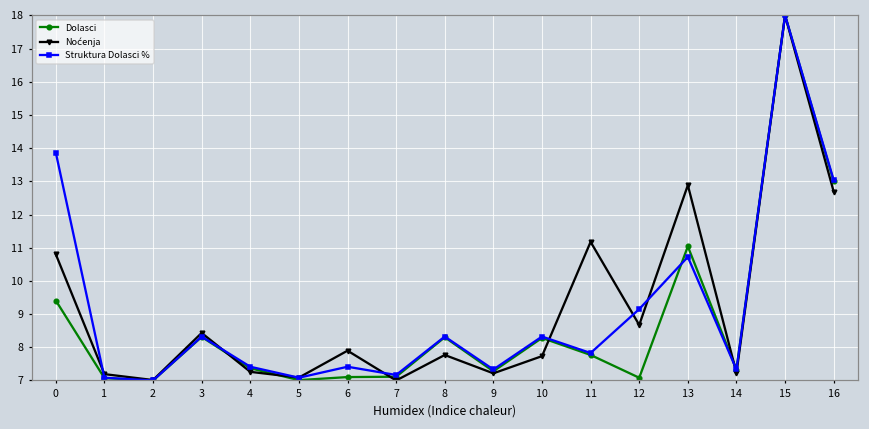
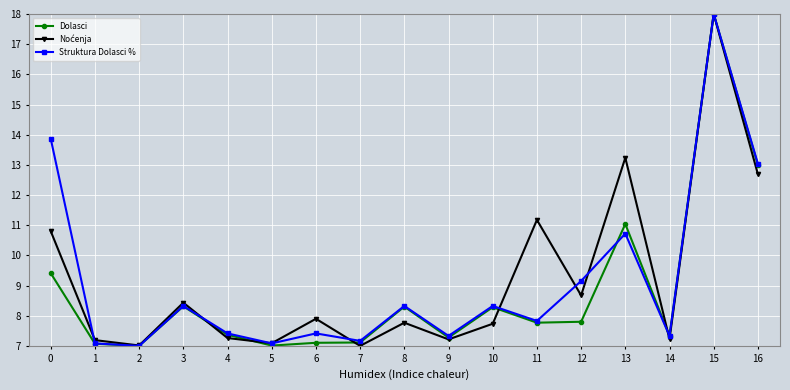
Dolasci, 12: 7.1 -> 7.8
Noćenja, 13: 12.9 -> 13.2
